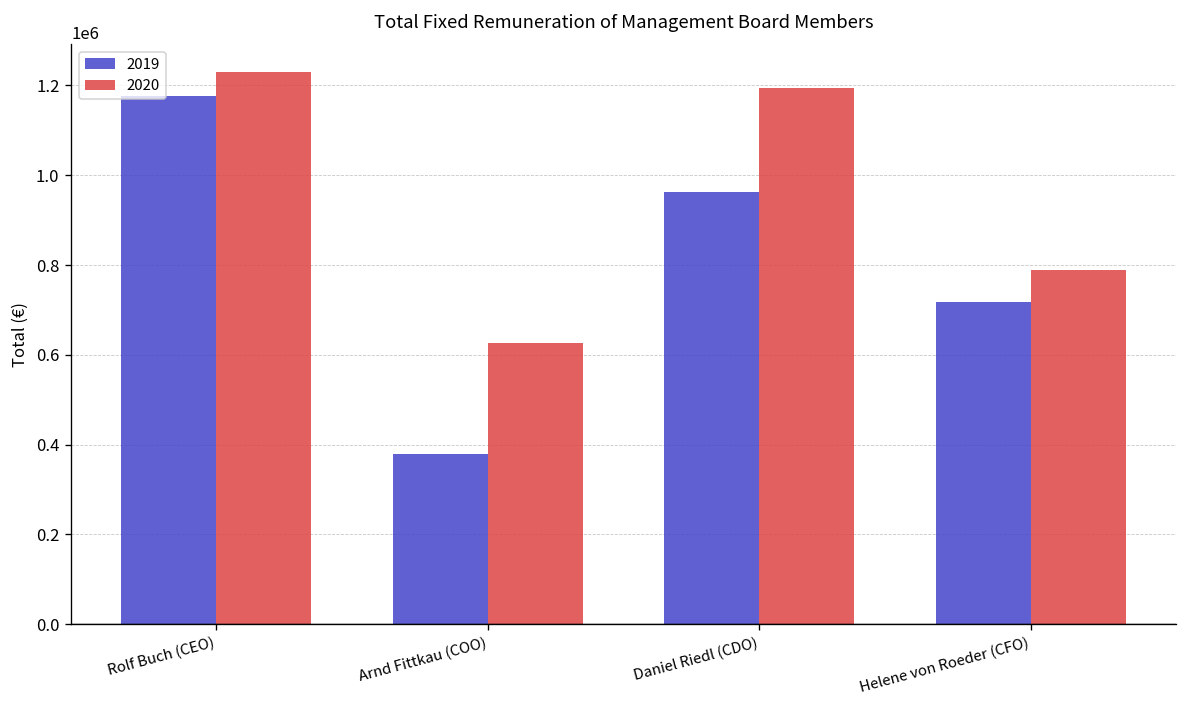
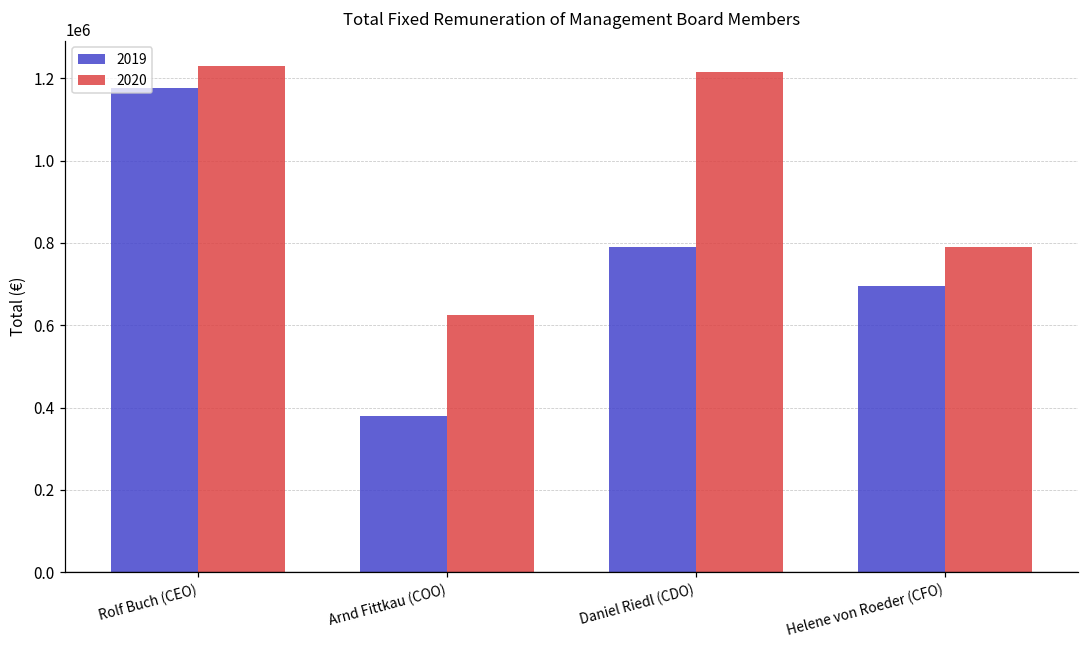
2019, Daniel Riedl (CDO): 960000 -> 790000
2020, Daniel Riedl (CDO): 1190000 -> 1220000
2019, Helene von Roeder (CFO): 720000 -> 690000
